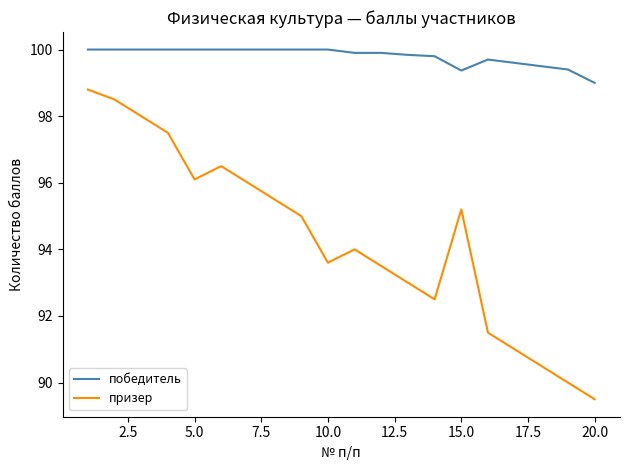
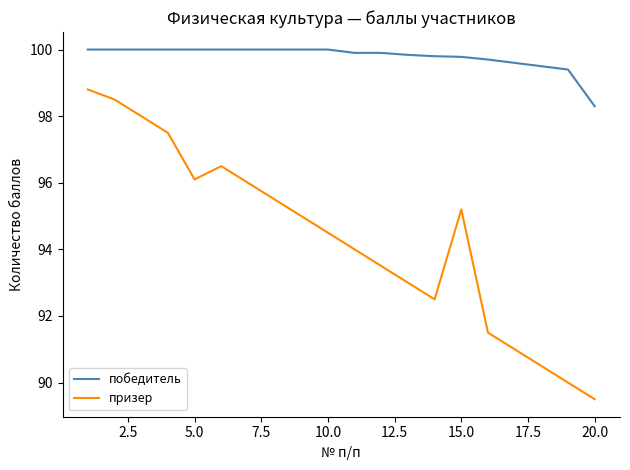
призер, 10.0: 93.6 -> 94.5
победитель, 15.0: 99.4 -> 99.8
победитель, 20.0: 99.0 -> 98.3
